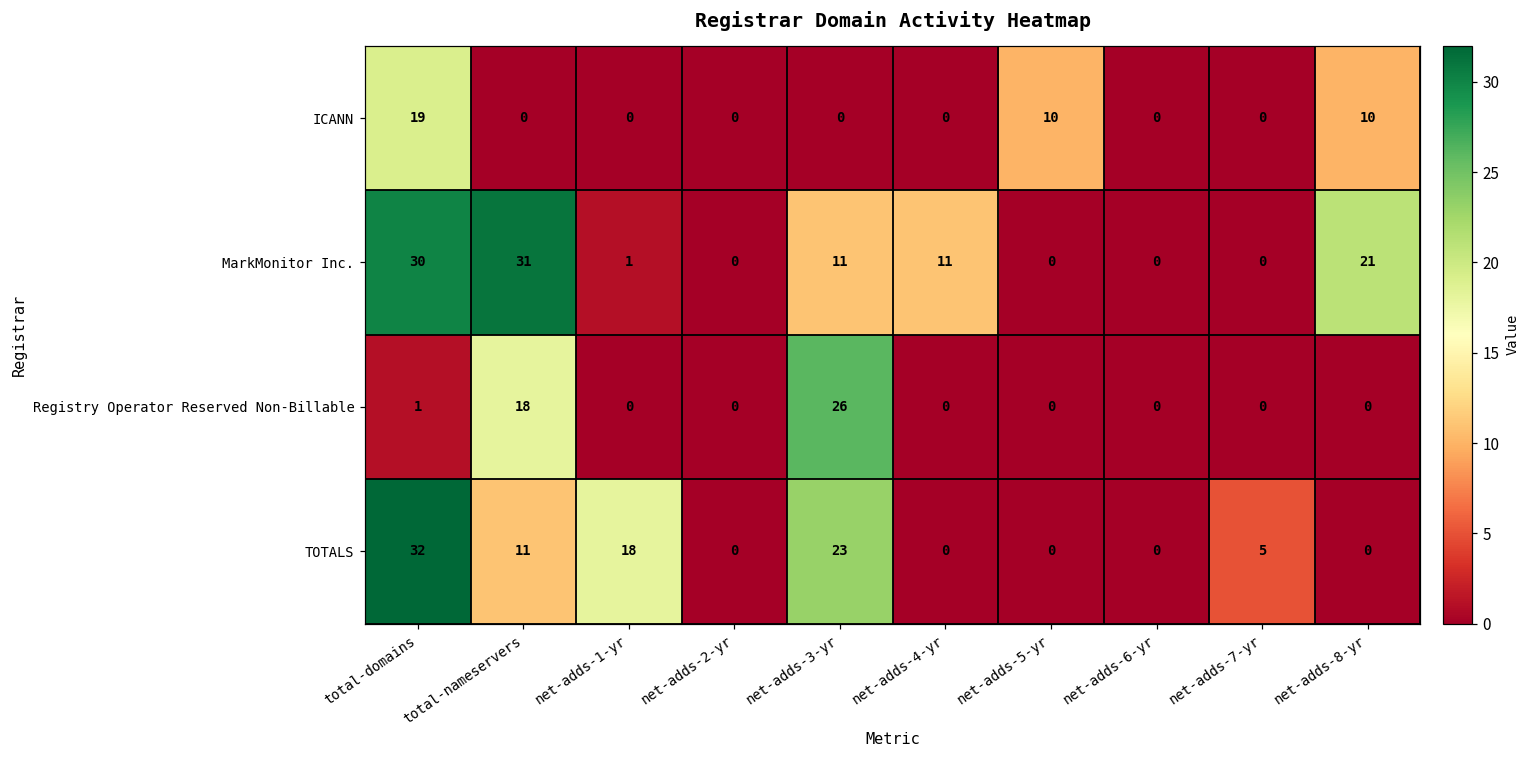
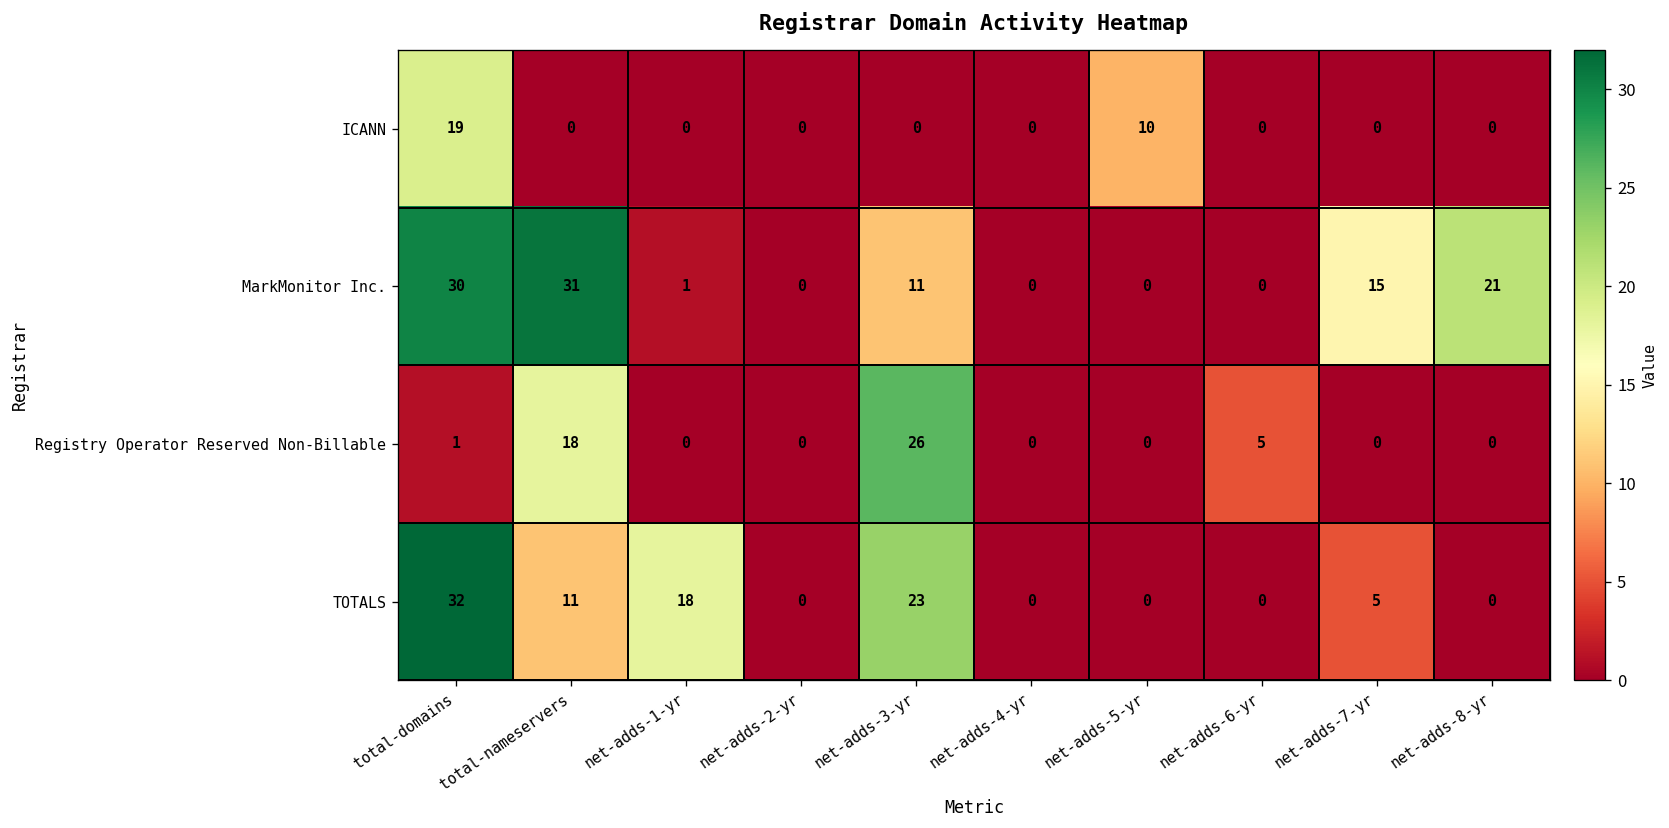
ICANN, net-adds-8-yr: 10 -> 0
MarkMonitor Inc., net-adds-4-yr: 11 -> 0
MarkMonitor Inc., net-adds-7-yr: 0 -> 15
Registry Operator Reserved Non-Billable, net-adds-6-yr: 0 -> 5
